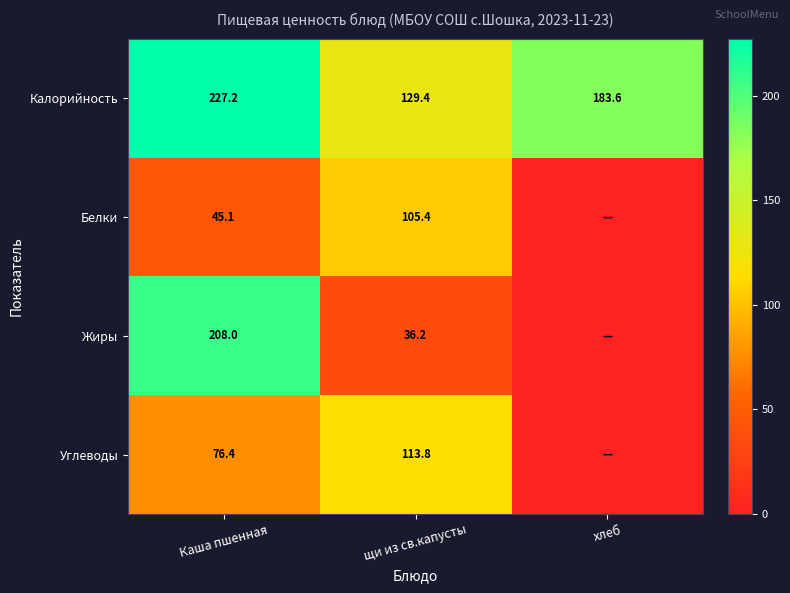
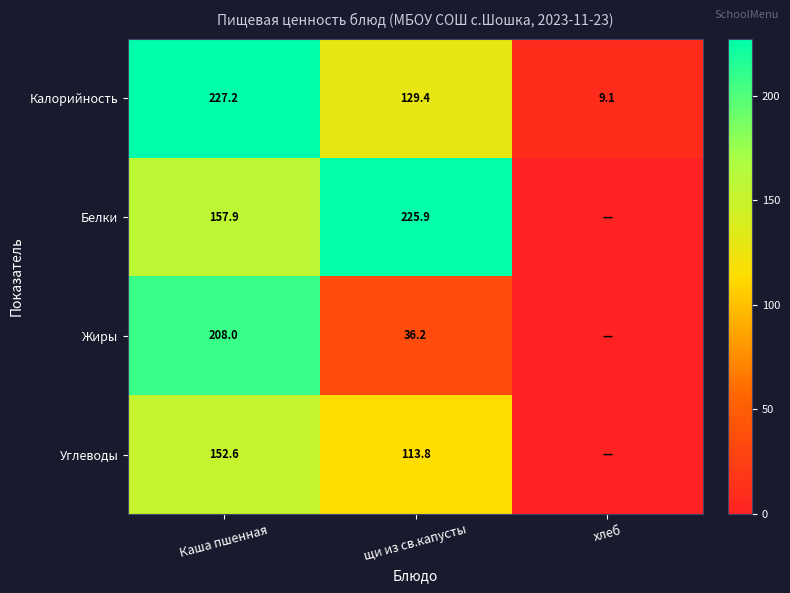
Калорийность, хлеб: 183.6 -> 9.1
Белки, Каша пшенная: 45.1 -> 157.9
Белки, щи из св.капусты: 105.4 -> 225.9
Углеводы, Каша пшенная: 76.4 -> 152.6
